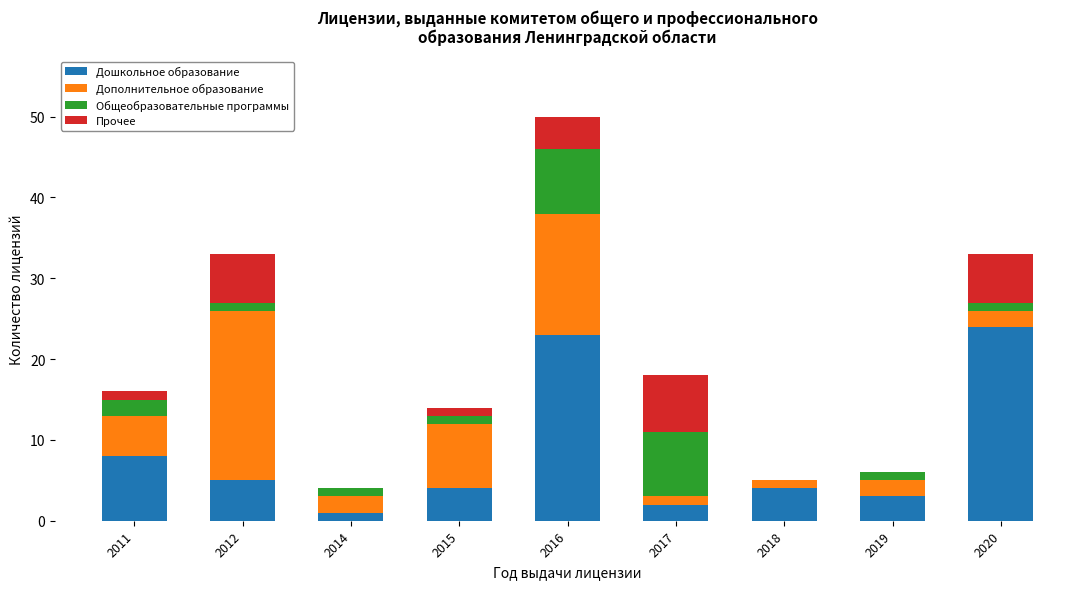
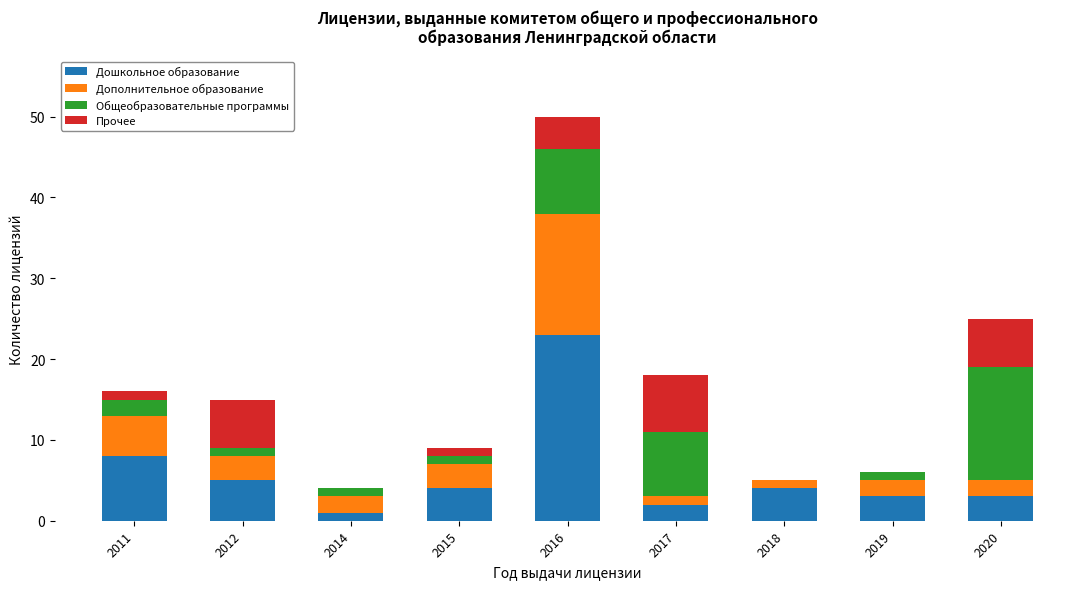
Дополнительное образование, 2012: 21 -> 3
Дополнительное образование, 2015: 8 -> 3
Дошкольное образование, 2020: 24 -> 3
Общеобразовательные программы, 2020: 1 -> 14
